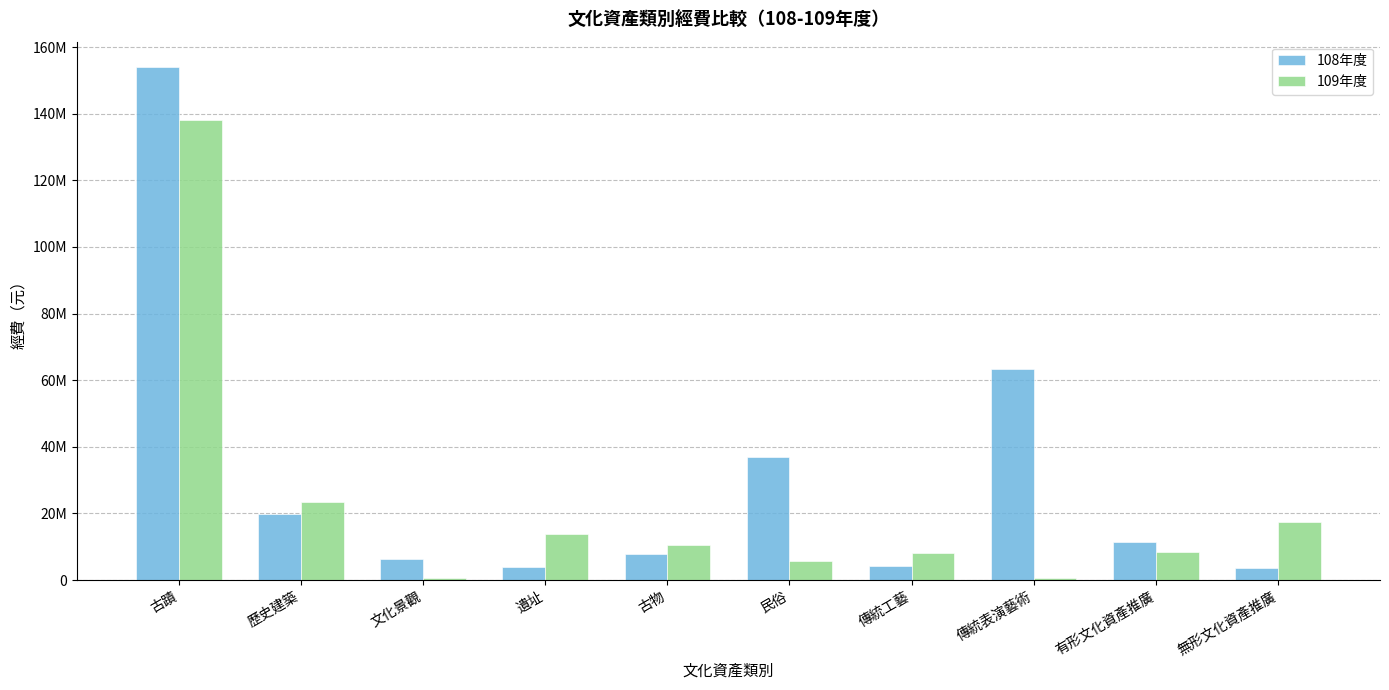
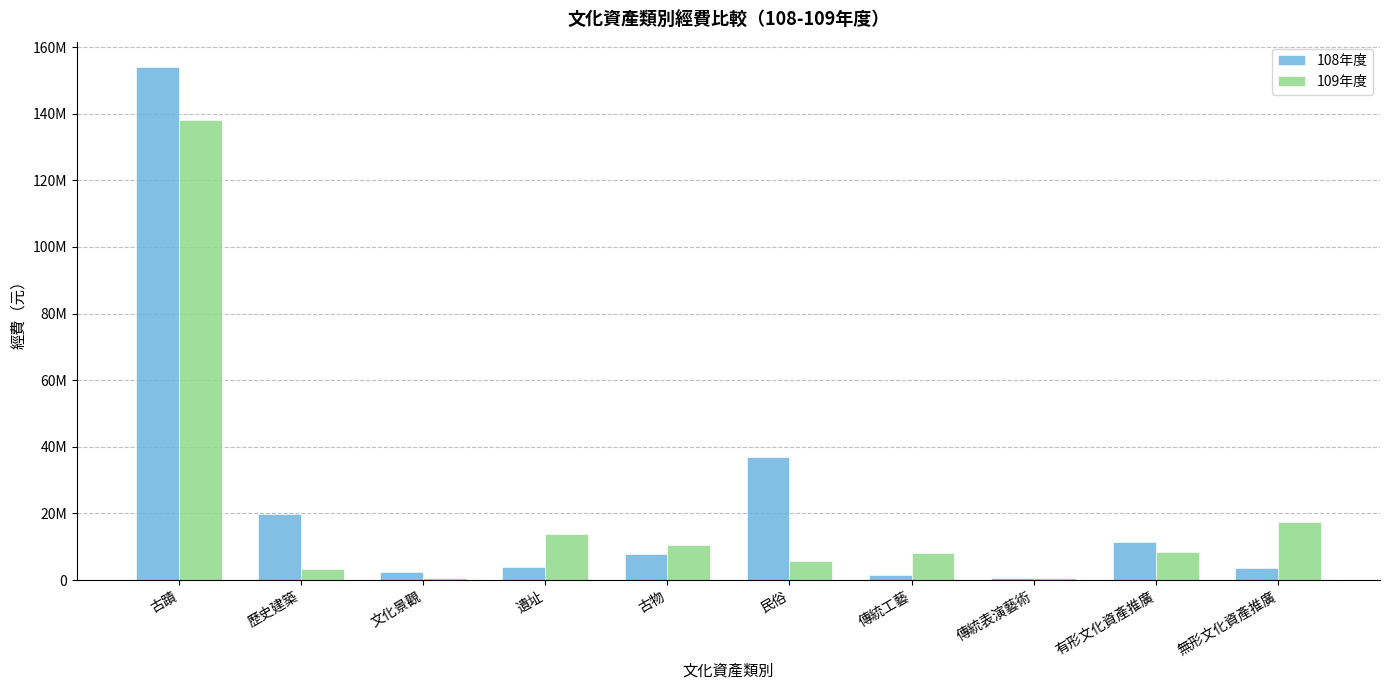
109年度, 歷史建築: 23000000 -> 3000000
108年度, 文化景觀: 6000000 -> 3000000
108年度, 傳統工藝: 4000000 -> 2000000
108年度, 傳統表演藝術: 63000000 -> 1000000
